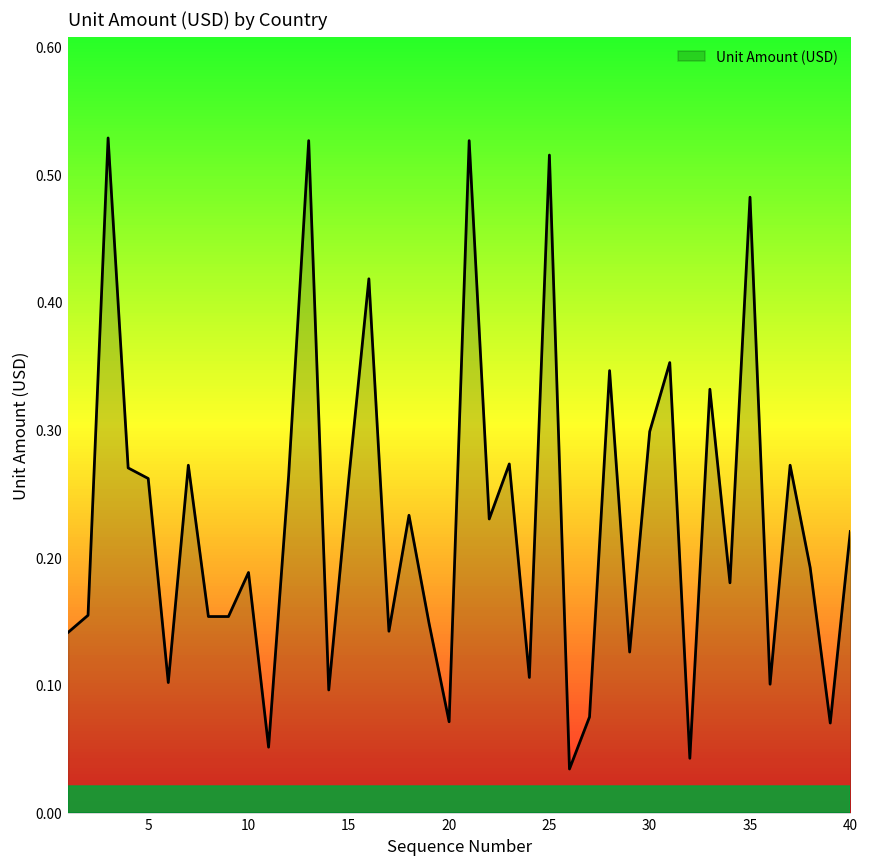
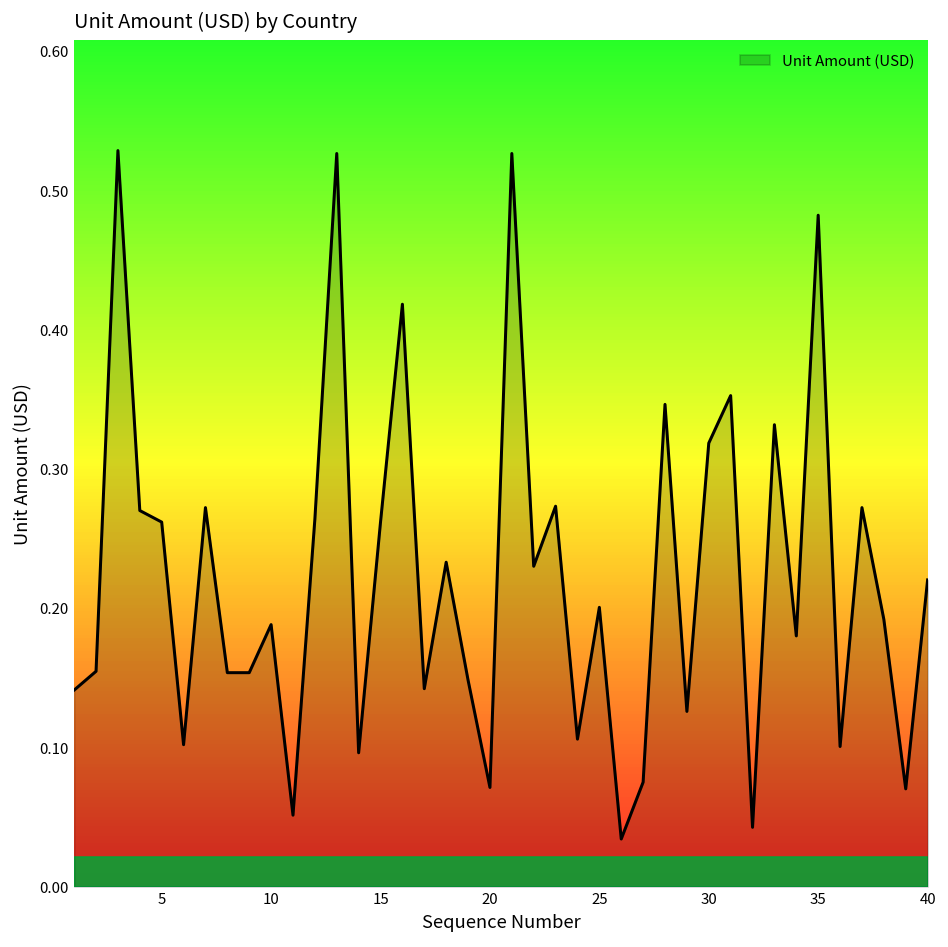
25: 0.515 -> 0.200
30: 0.298 -> 0.318
